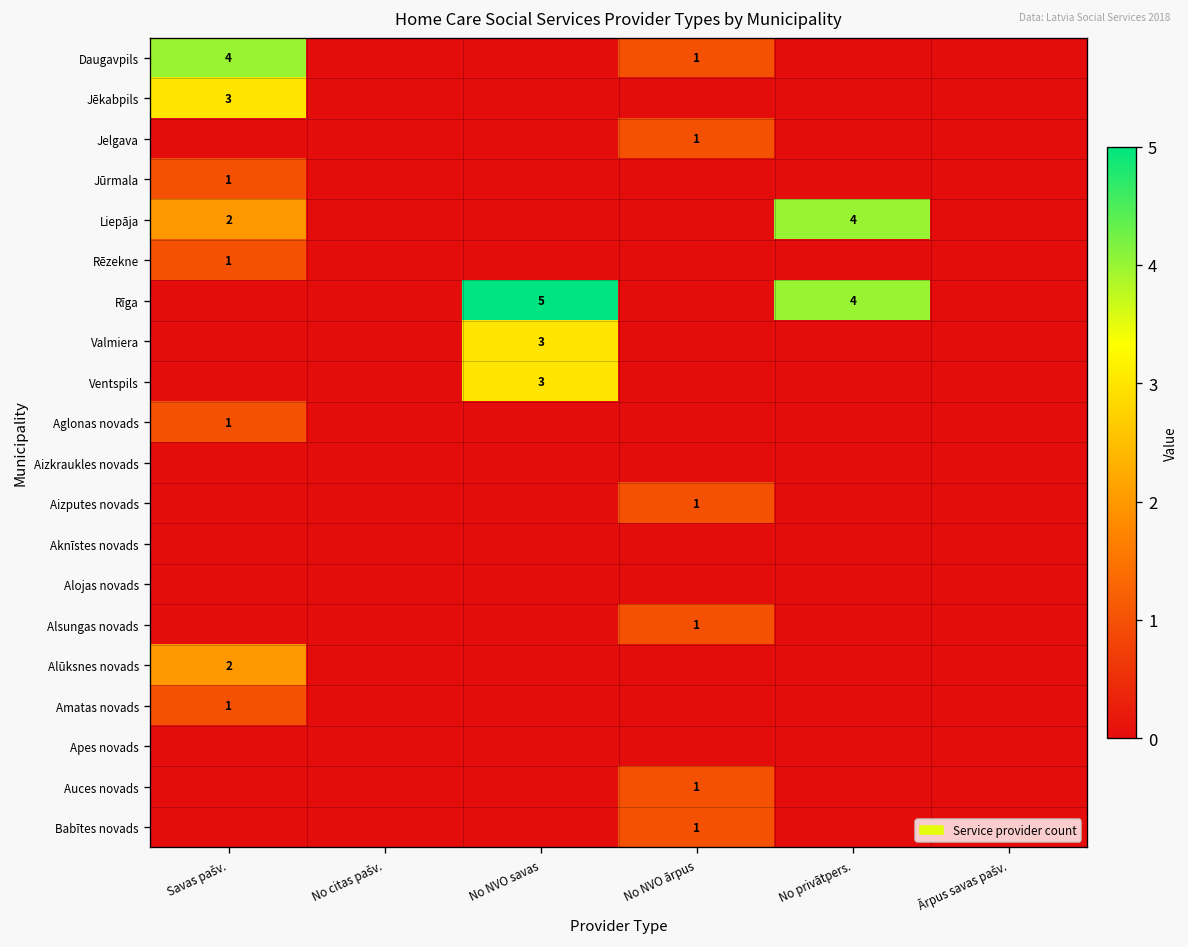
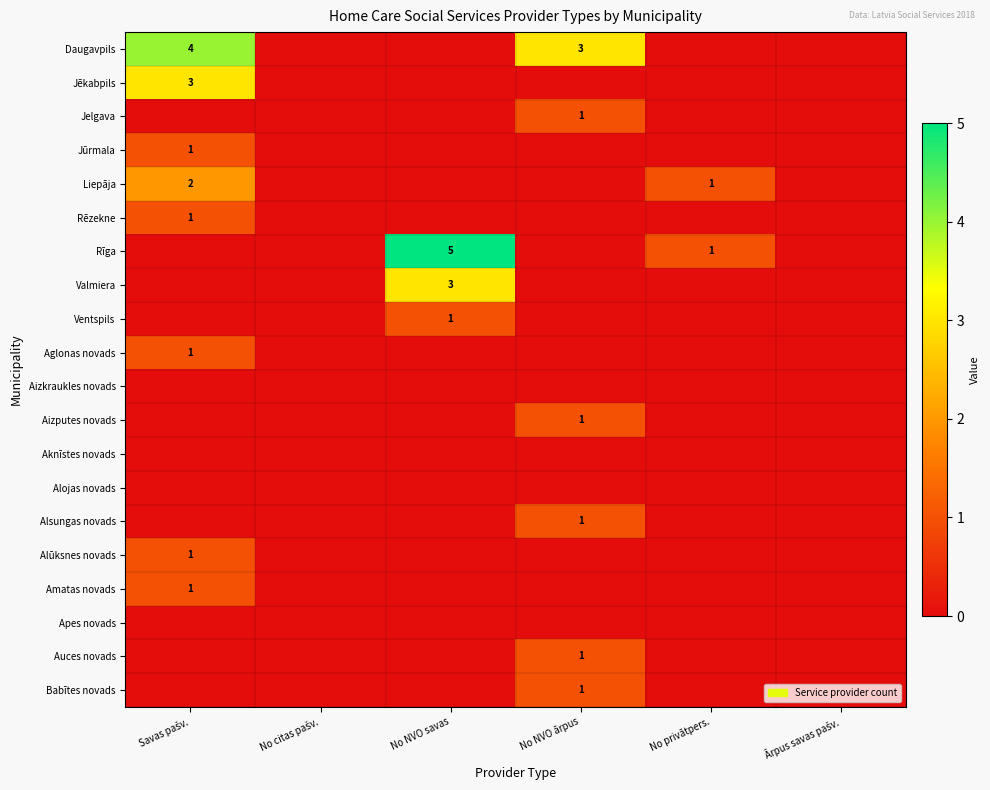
Daugavpils, No NVO ārpus: 1 -> 3
Liepāja, No privātpers.: 4 -> 1
Rīga, No privātpers.: 4 -> 1
Ventspils, No NVO savas: 3 -> 1
Alūksnes novads, Savas pašv.: 2 -> 1
